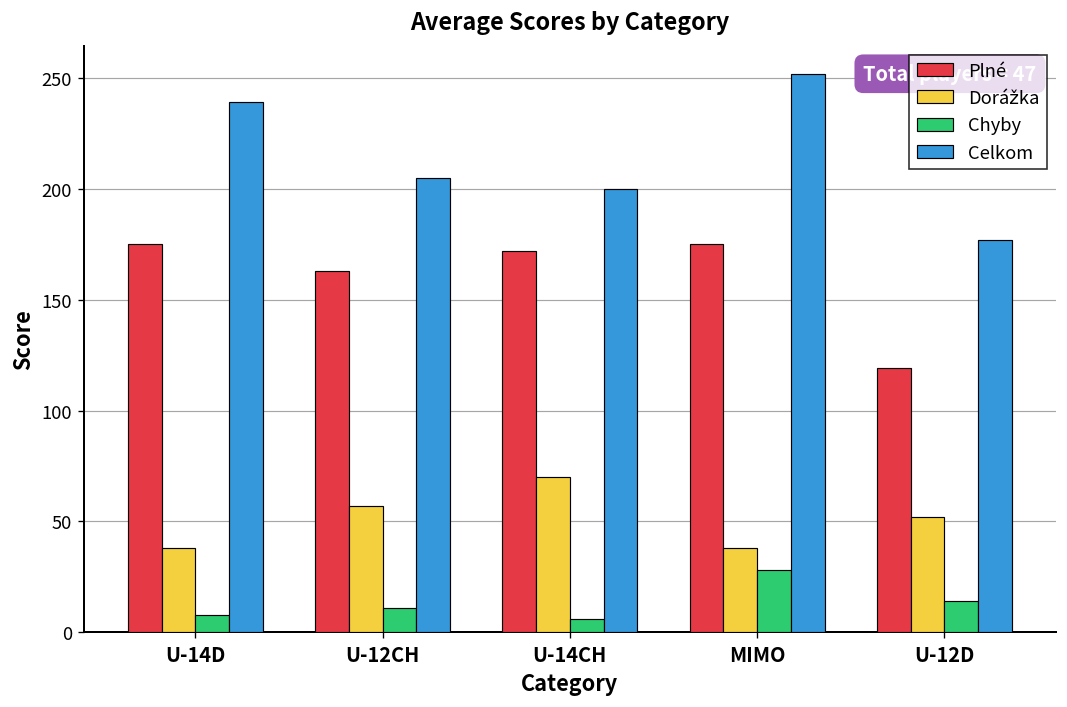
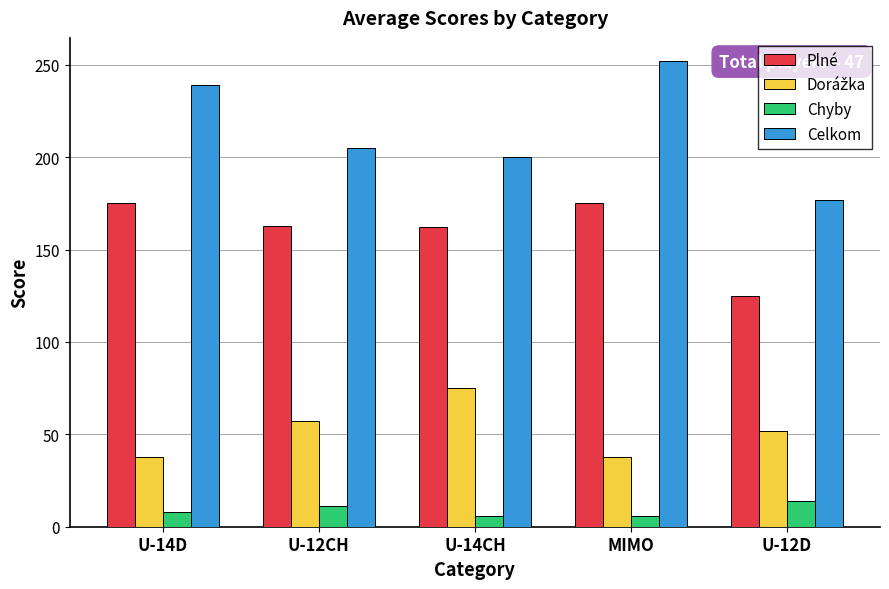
Plné, U-14CH: 172 -> 162
Dorážka, U-14CH: 70 -> 75
Chyby, MIMO: 28 -> 6
Plné, U-12D: 119 -> 125
